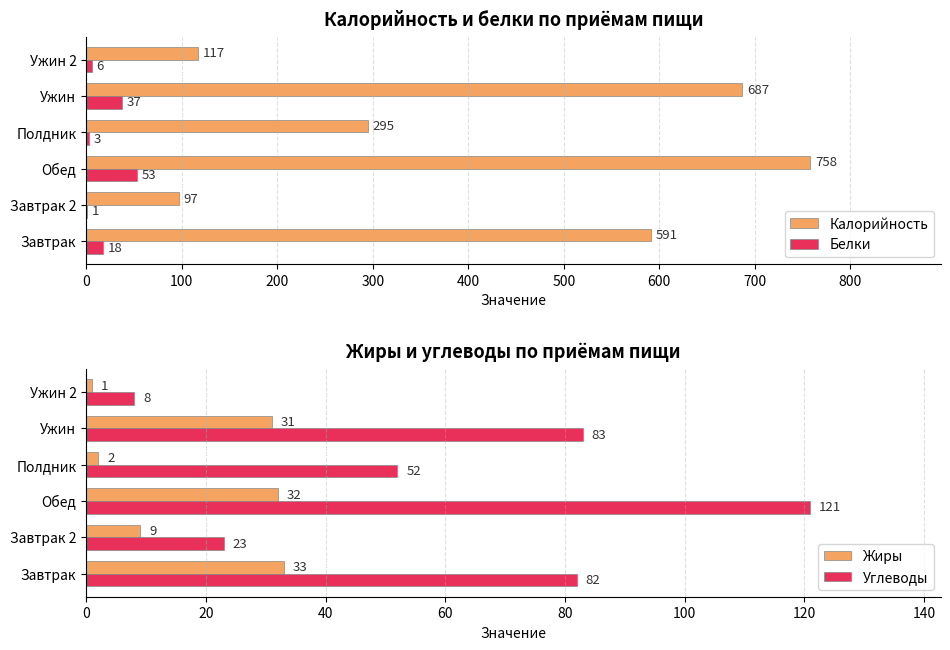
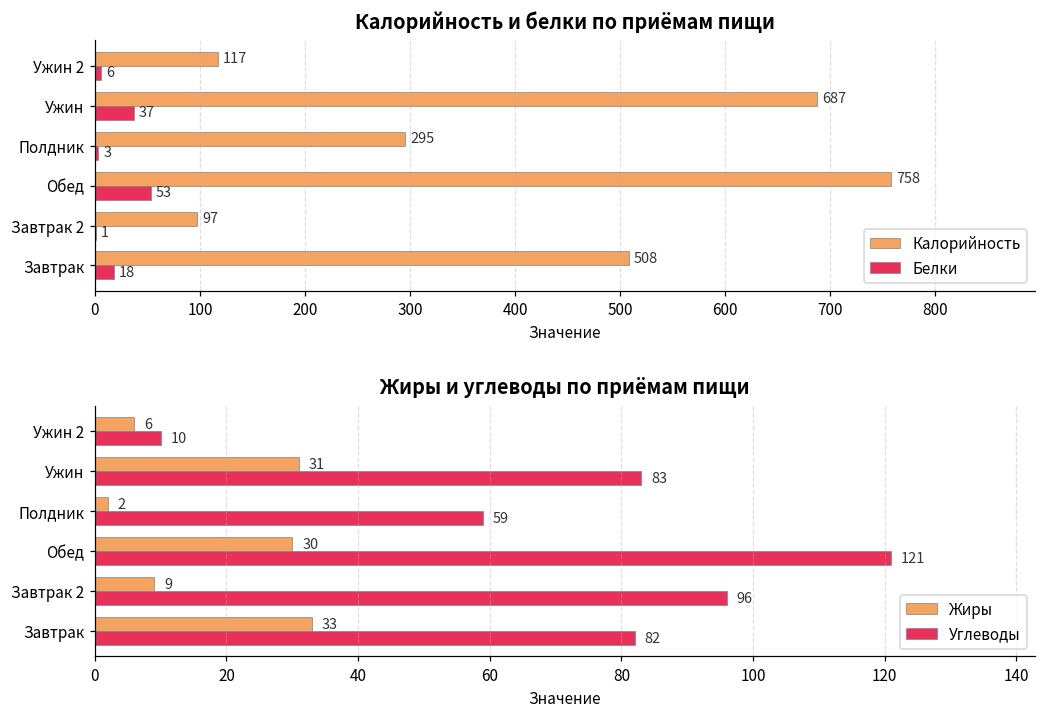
Калорийность и белки по приёмам пищи, Калорийность, Завтрак: 591 -> 508
Жиры и углеводы по приёмам пищи, Жиры, Ужин 2: 1 -> 6
Жиры и углеводы по приёмам пищи, Углеводы, Ужин 2: 8 -> 10
Жиры и углеводы по приёмам пищи, Углеводы, Полдник: 52 -> 59
Жиры и углеводы по приёмам пищи, Жиры, Обед: 32 -> 30
Жиры и углеводы по приёмам пищи, Углеводы, Завтрак 2: 23 -> 96
